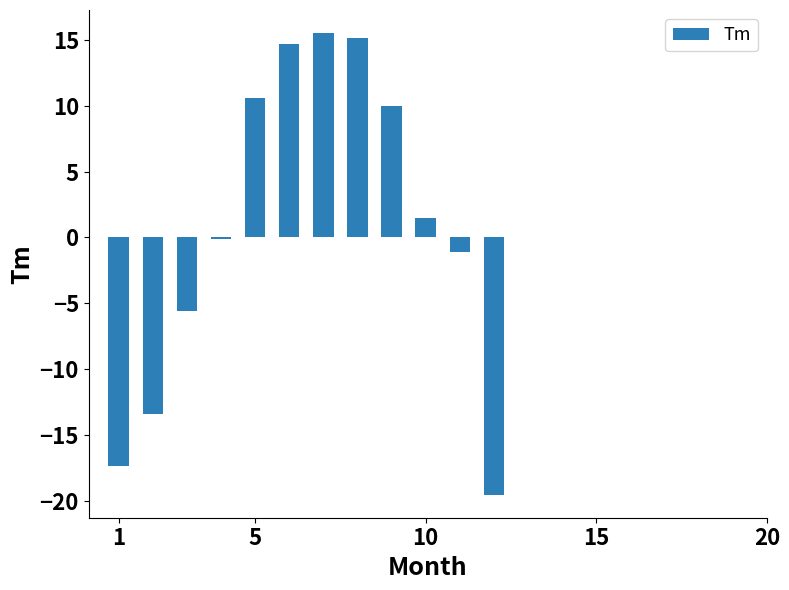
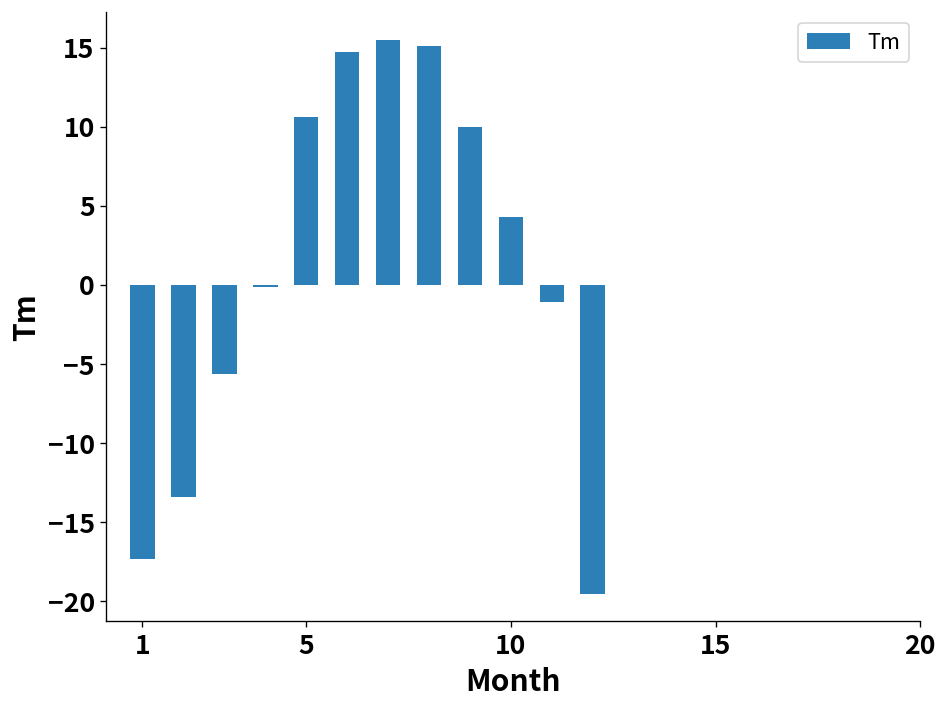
10: 1.5 -> 4.3
